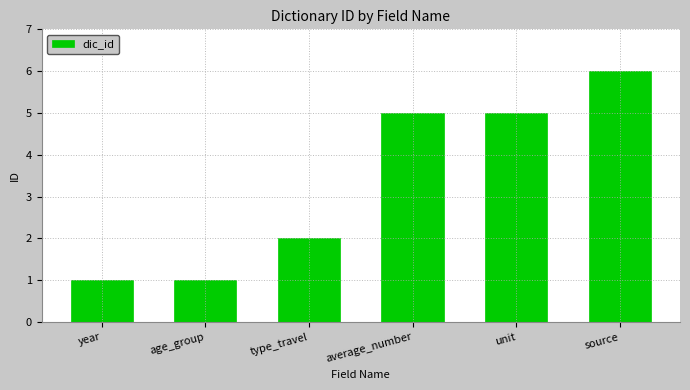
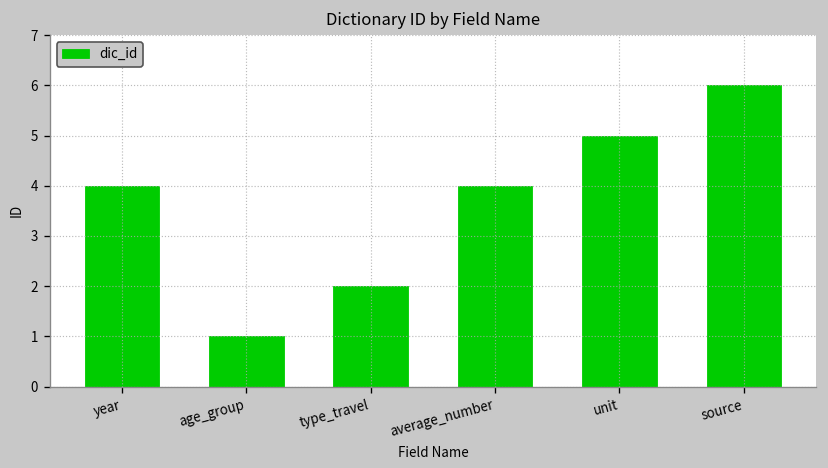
year: 1 -> 4
average_number: 5 -> 4
